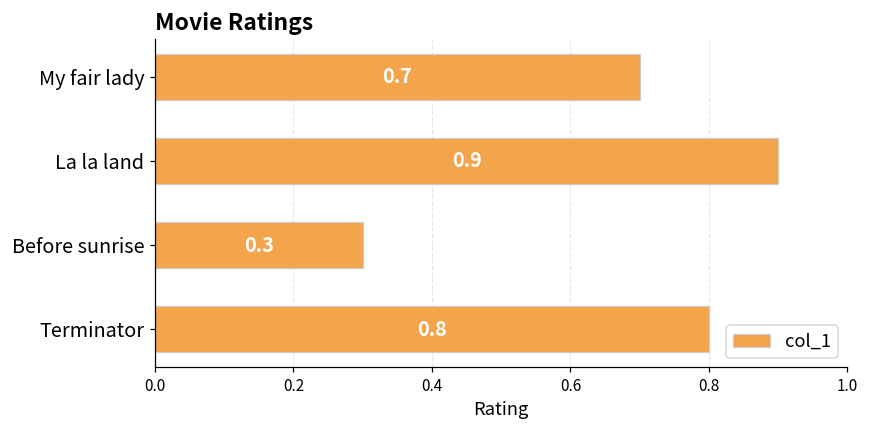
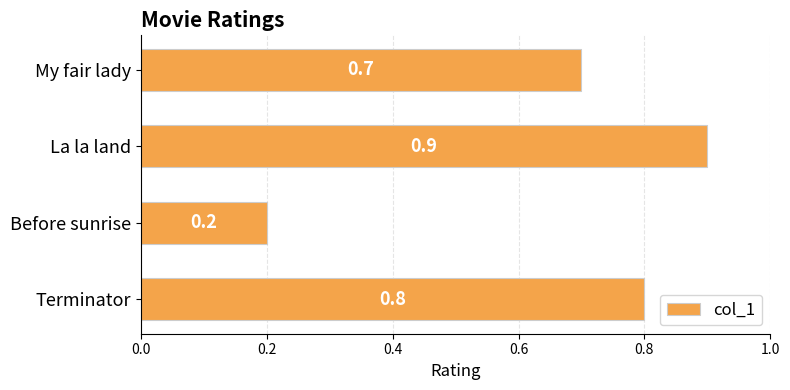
Before sunrise: 0.3 -> 0.2
